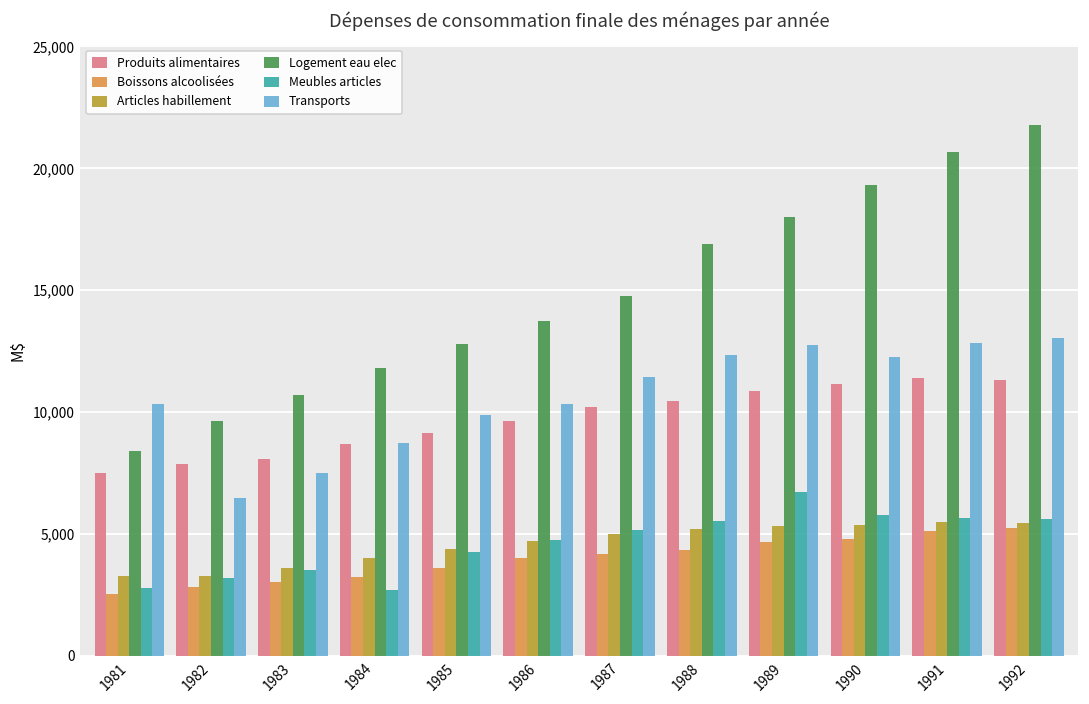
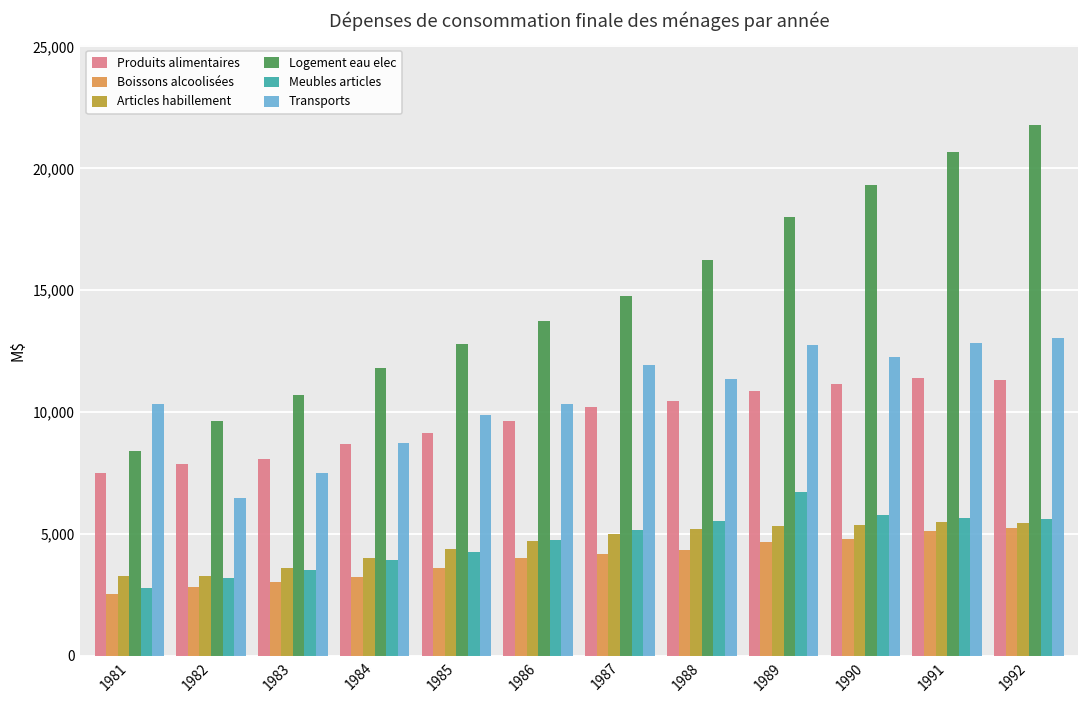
Meubles articles, 1984: 2,700 -> 4,000
Transports, 1987: 11,400 -> 11,900
Logement eau elec, 1988: 16,900 -> 16,200
Transports, 1988: 12,300 -> 11,400
